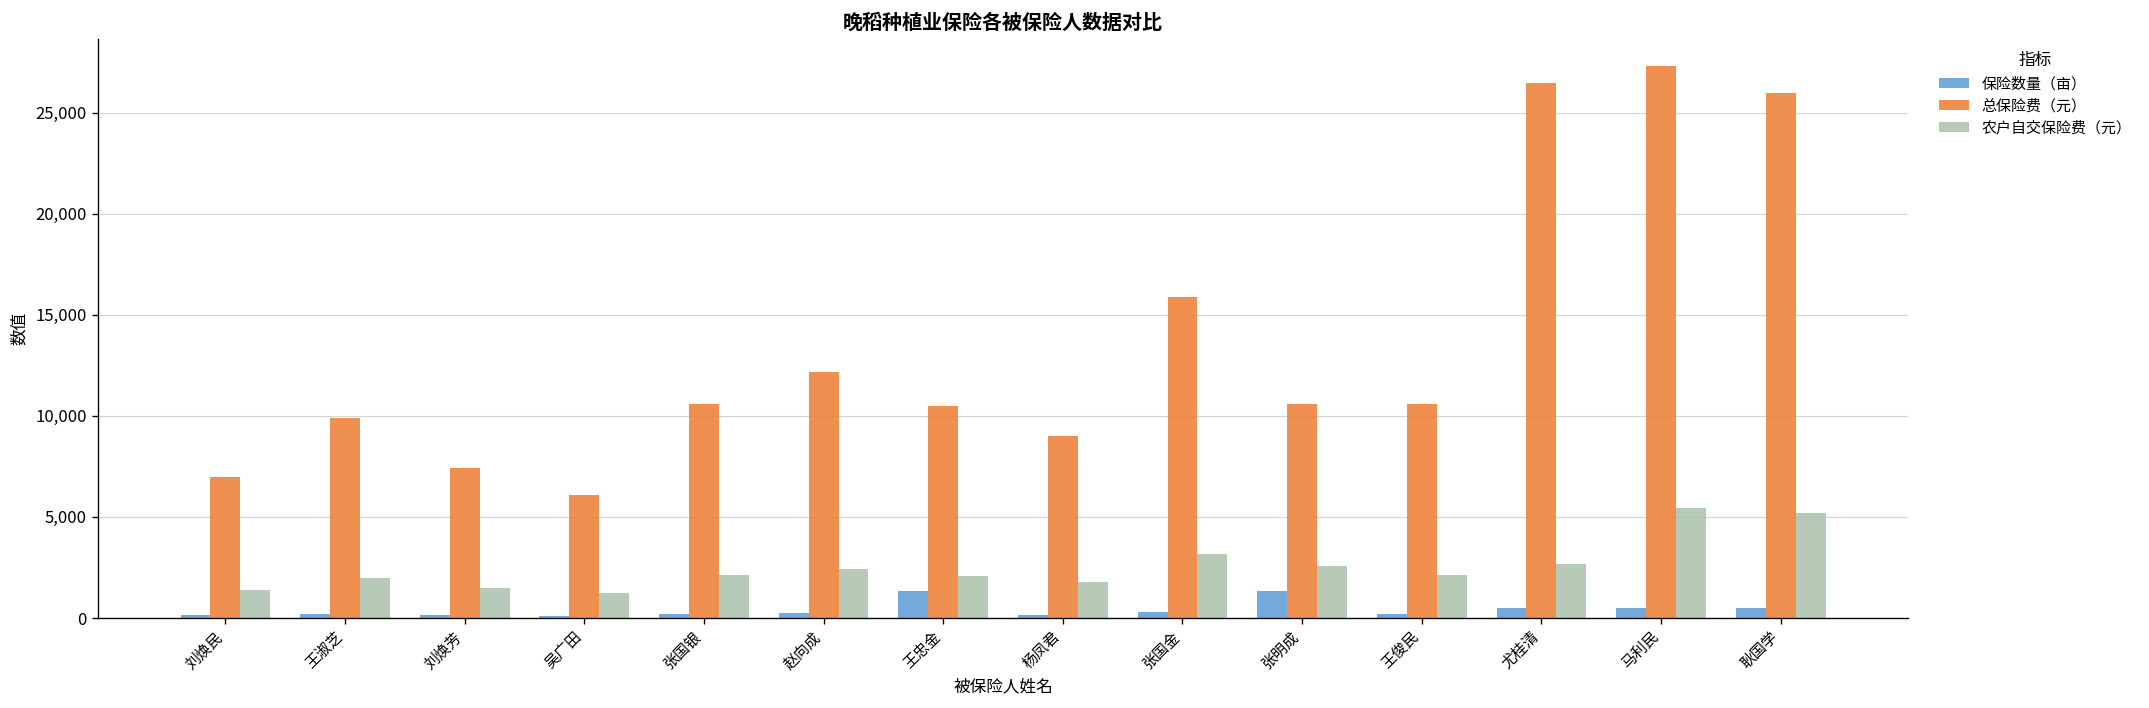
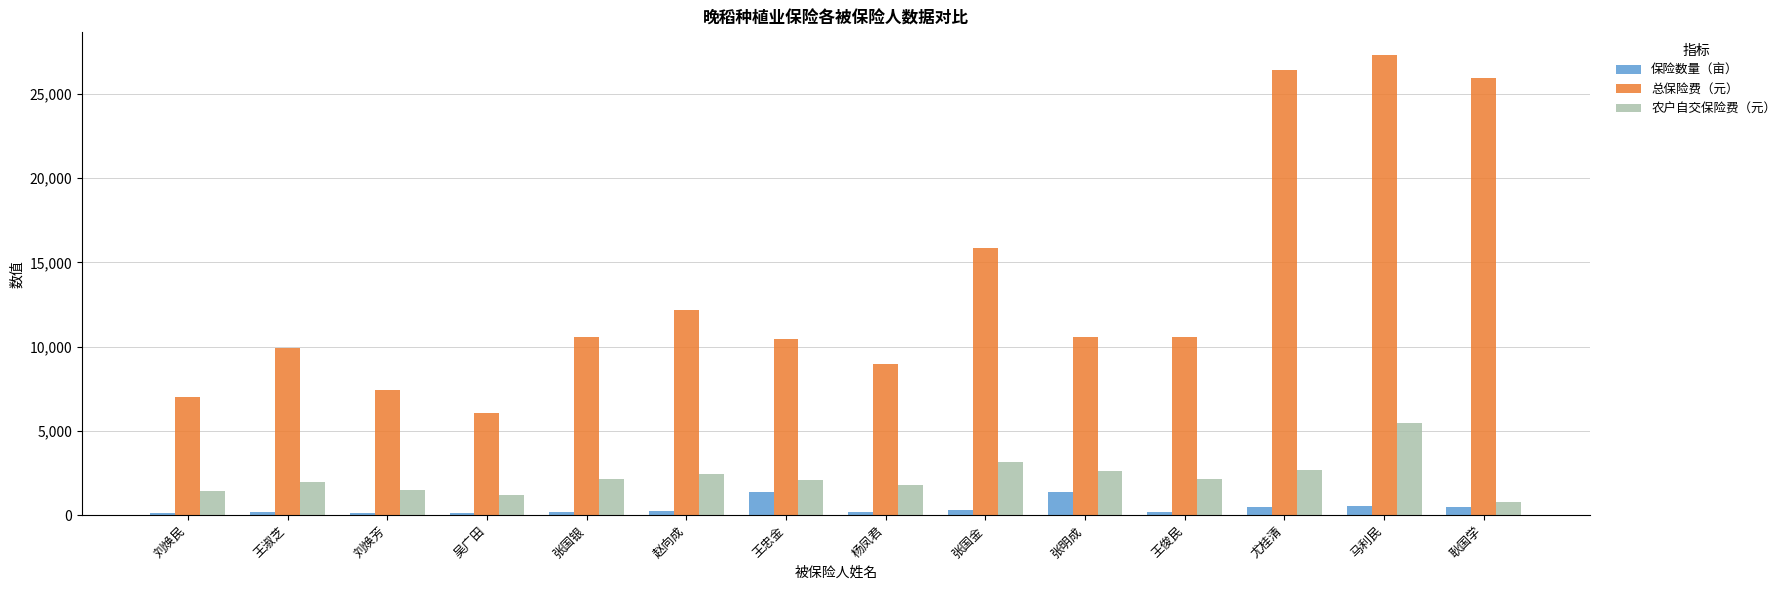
农户自交保险费（元）, 耿国学: 5,200 -> 700
